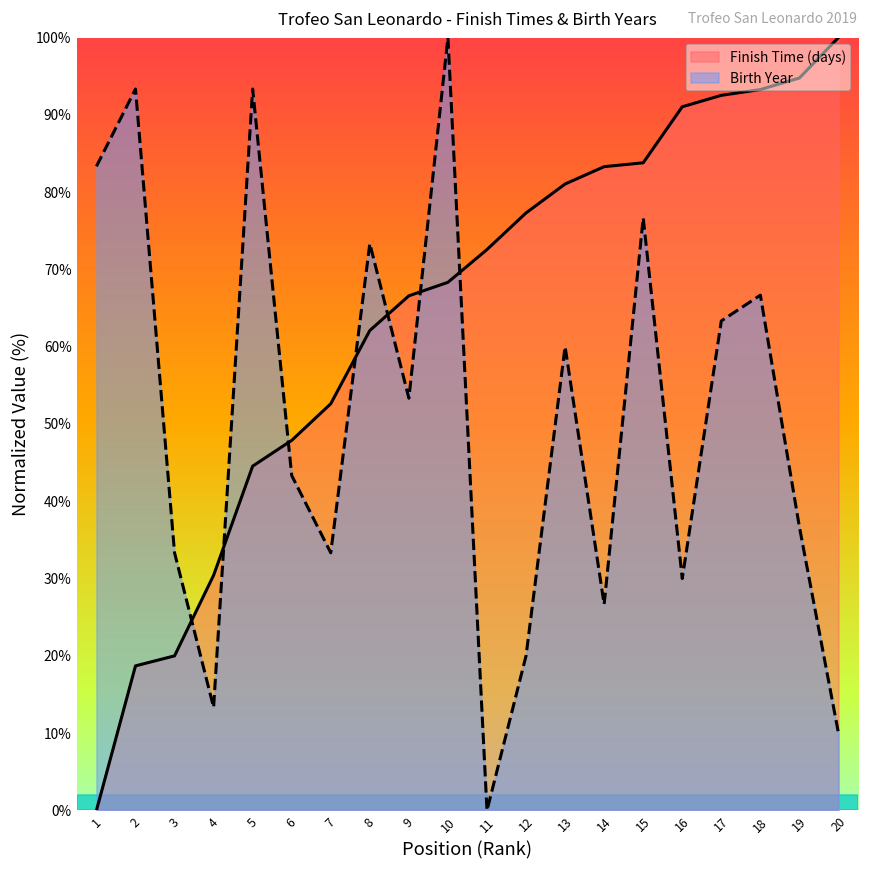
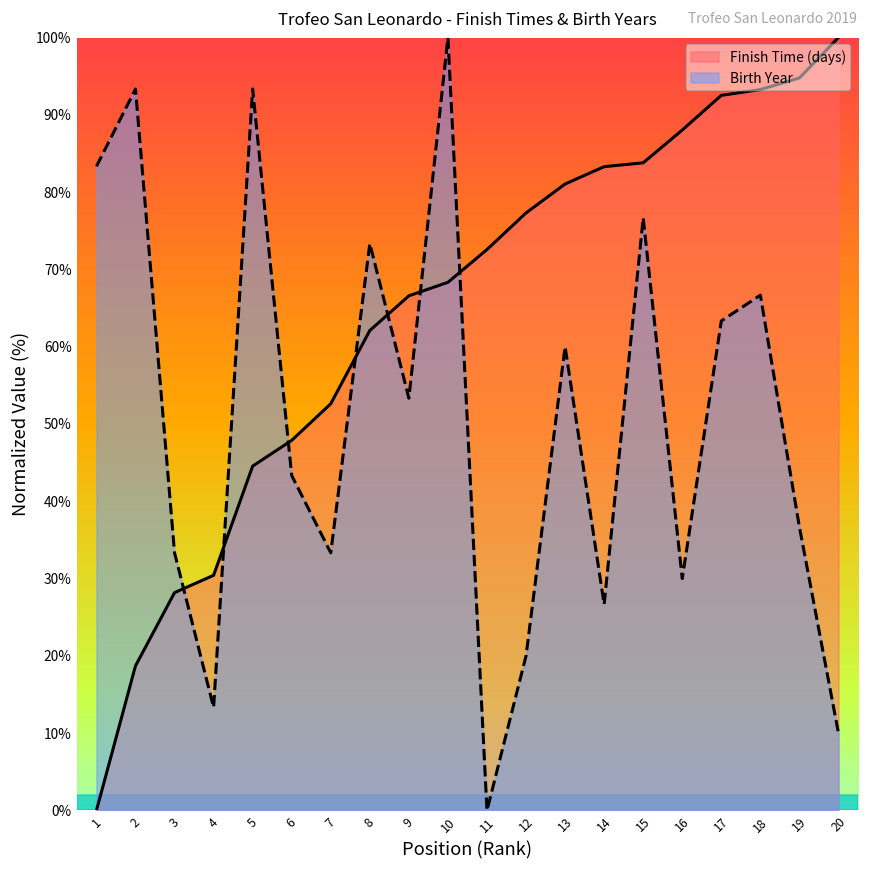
Finish Time (days), 3: 20% -> 28%
Finish Time (days), 16: 91% -> 88%
